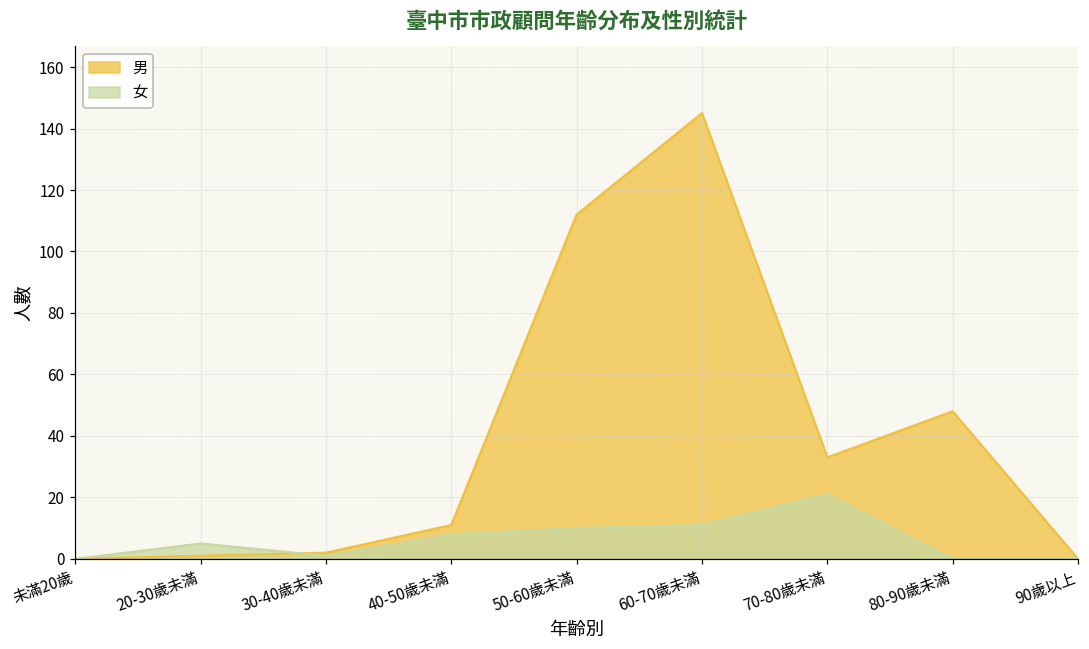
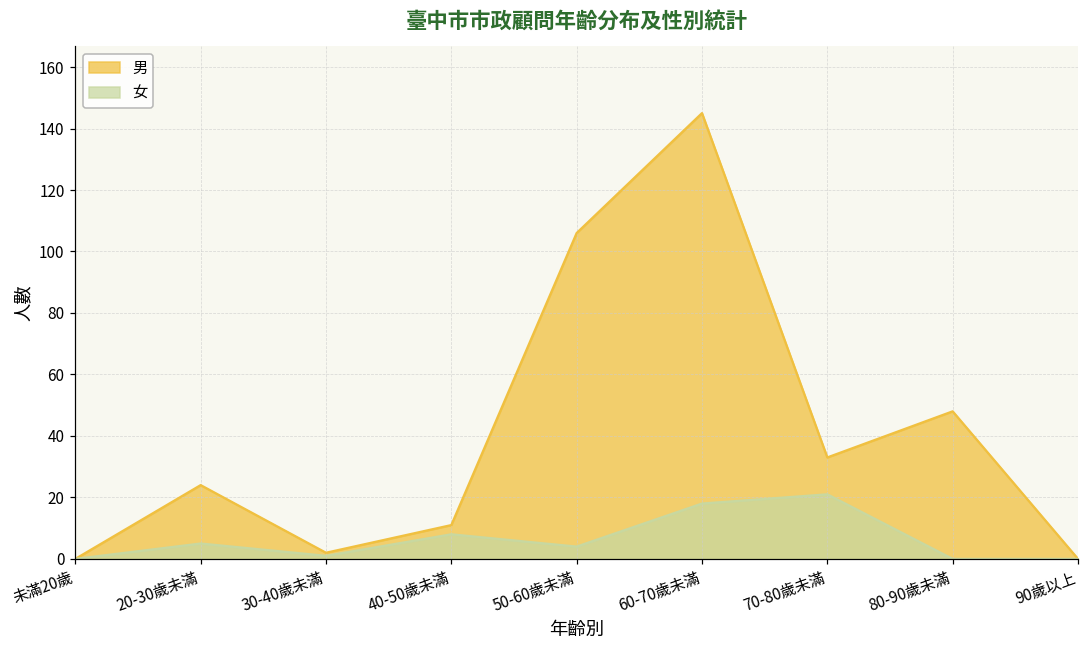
男, 20-30歲未滿: 1 -> 24
男, 50-60歲未滿: 112 -> 106
女, 50-60歲未滿: 10 -> 4
女, 60-70歲未滿: 11 -> 18
